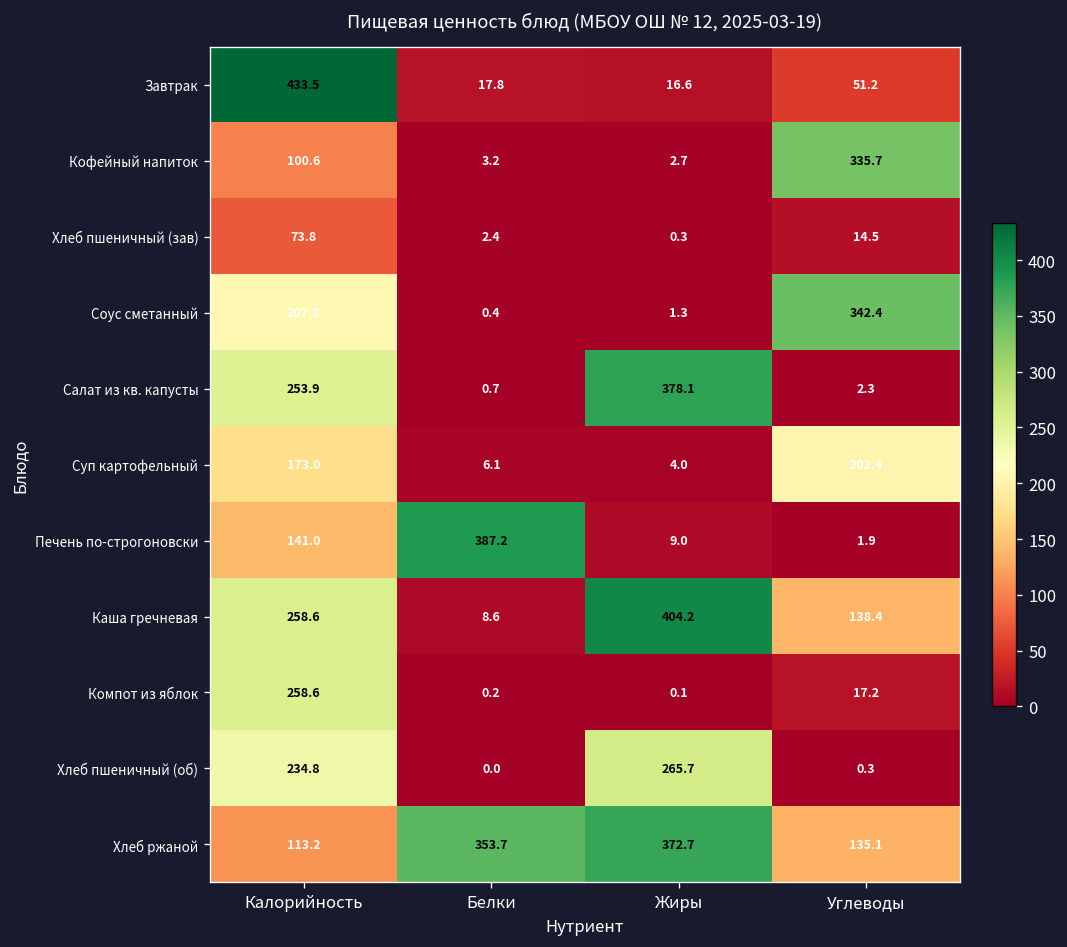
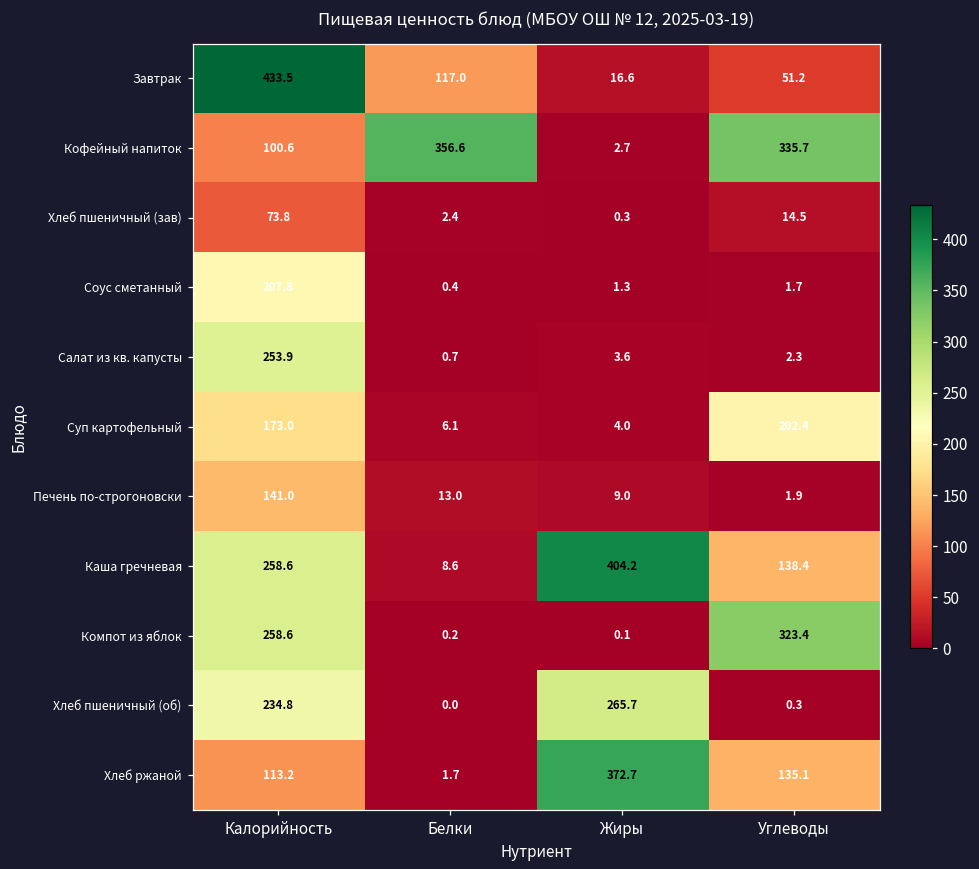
Завтрак, Белки: 17.8 -> 117.0
Кофейный напиток, Белки: 3.2 -> 356.6
Соус сметанный, Углеводы: 342.4 -> 1.7
Салат из кв. капусты, Жиры: 378.1 -> 3.6
Печень по-строгоновски, Белки: 387.2 -> 13.0
Компот из яблок, Углеводы: 17.2 -> 323.4
Хлеб ржаной, Белки: 353.7 -> 1.7
